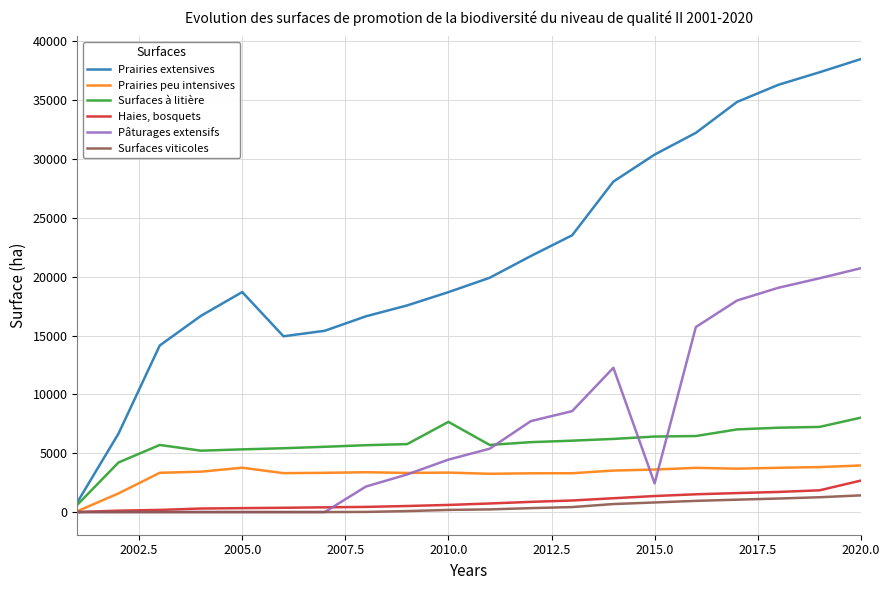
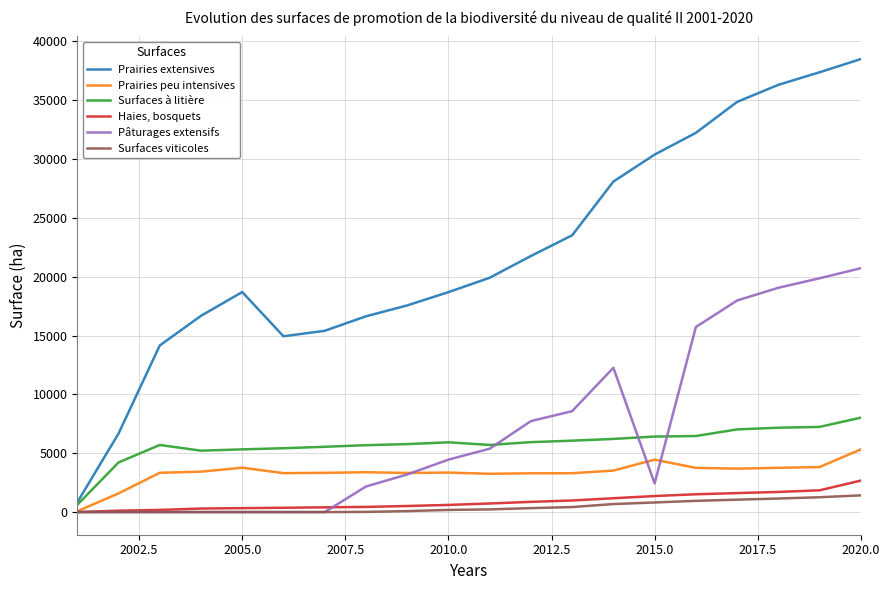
Surfaces à litière, 2010.0: 7700 -> 5900
Prairies peu intensives, 2015.0: 3600 -> 4500
Prairies peu intensives, 2020.0: 4000 -> 5300
